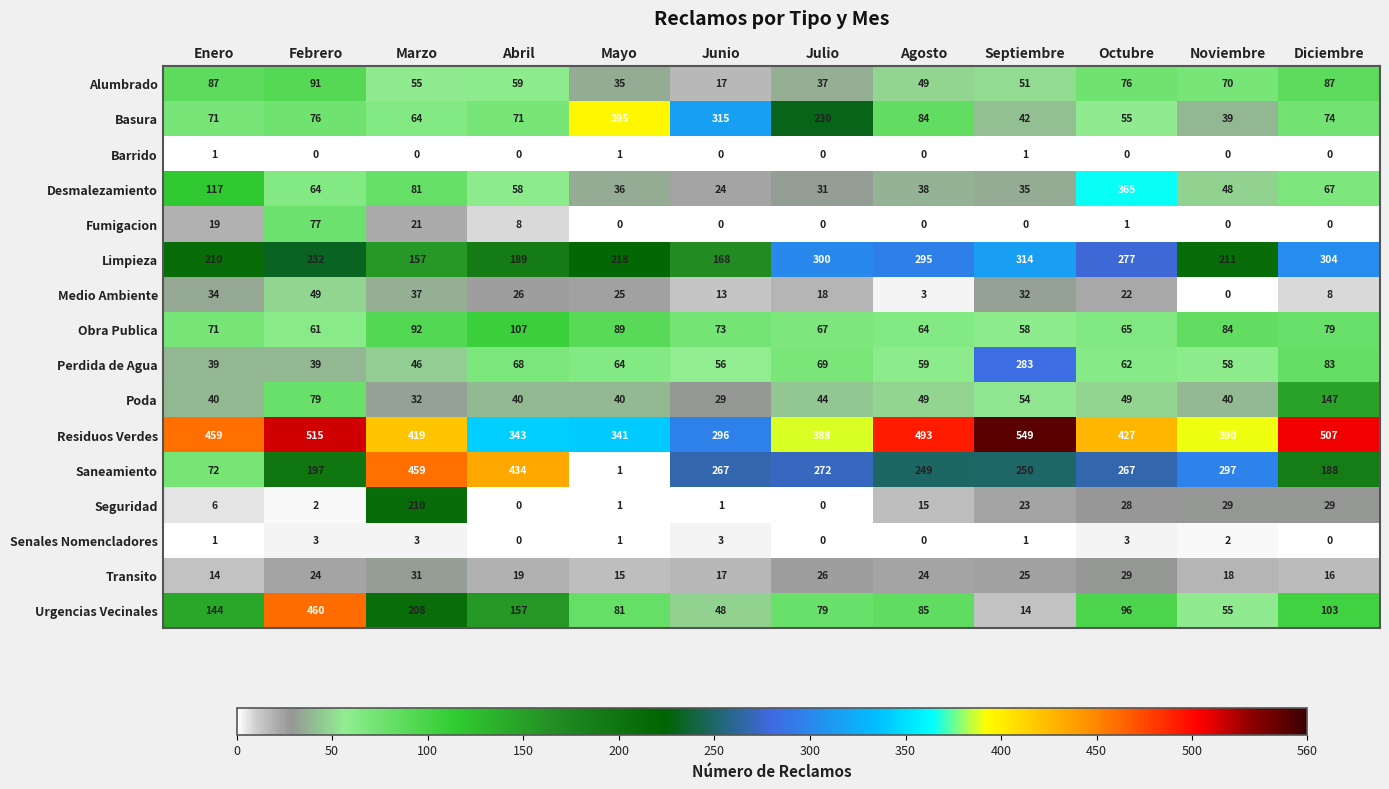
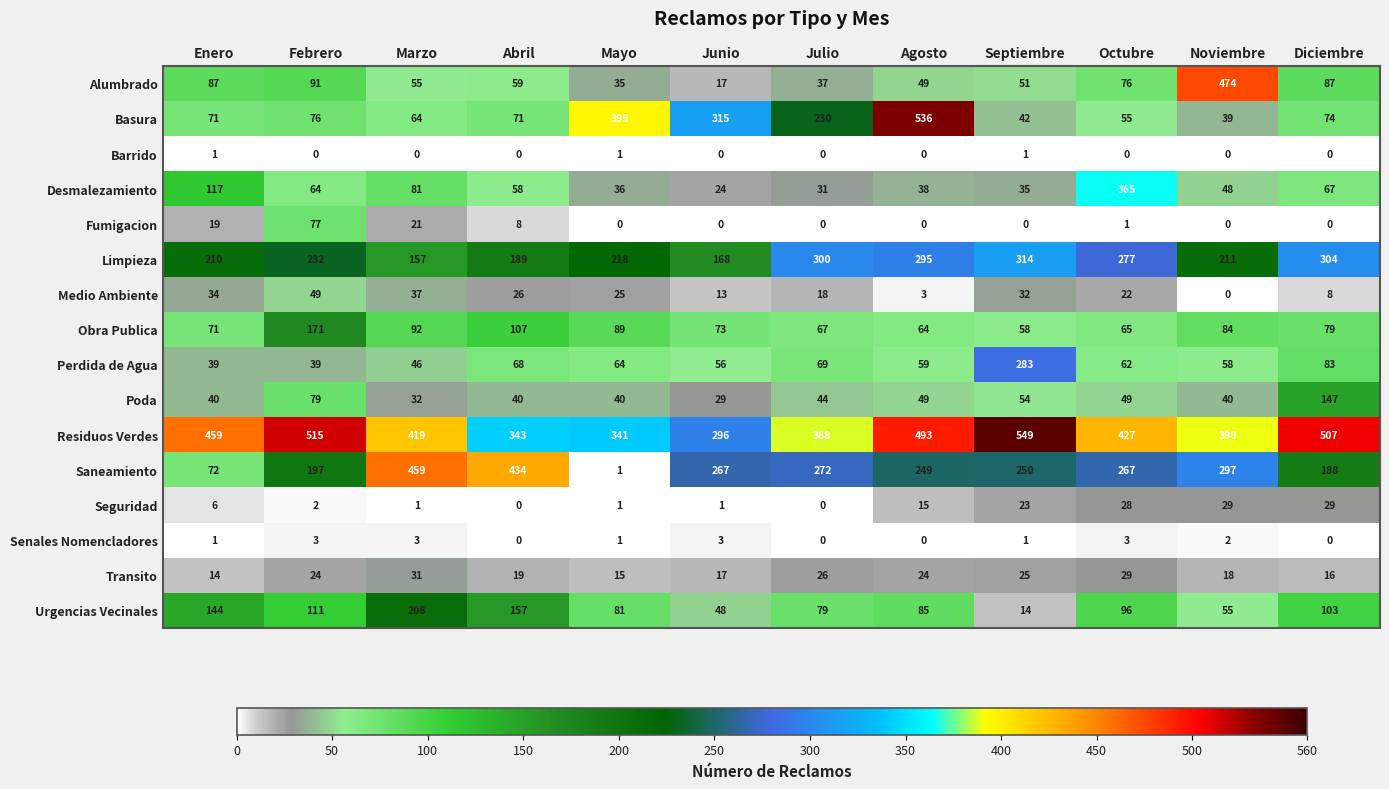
Alumbrado, Noviembre: 70 -> 474
Basura, Agosto: 84 -> 536
Obra Publica, Febrero: 61 -> 171
Seguridad, Marzo: 210 -> 1
Urgencias Vecinales, Febrero: 460 -> 111
